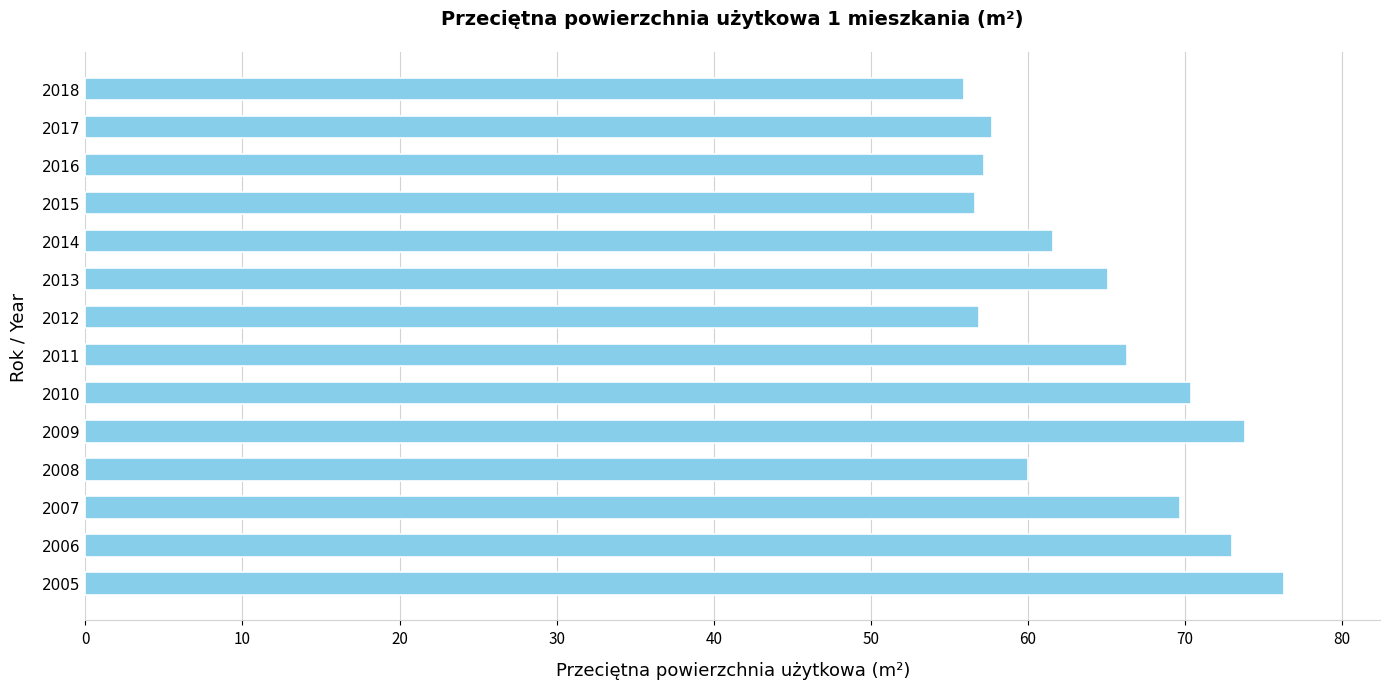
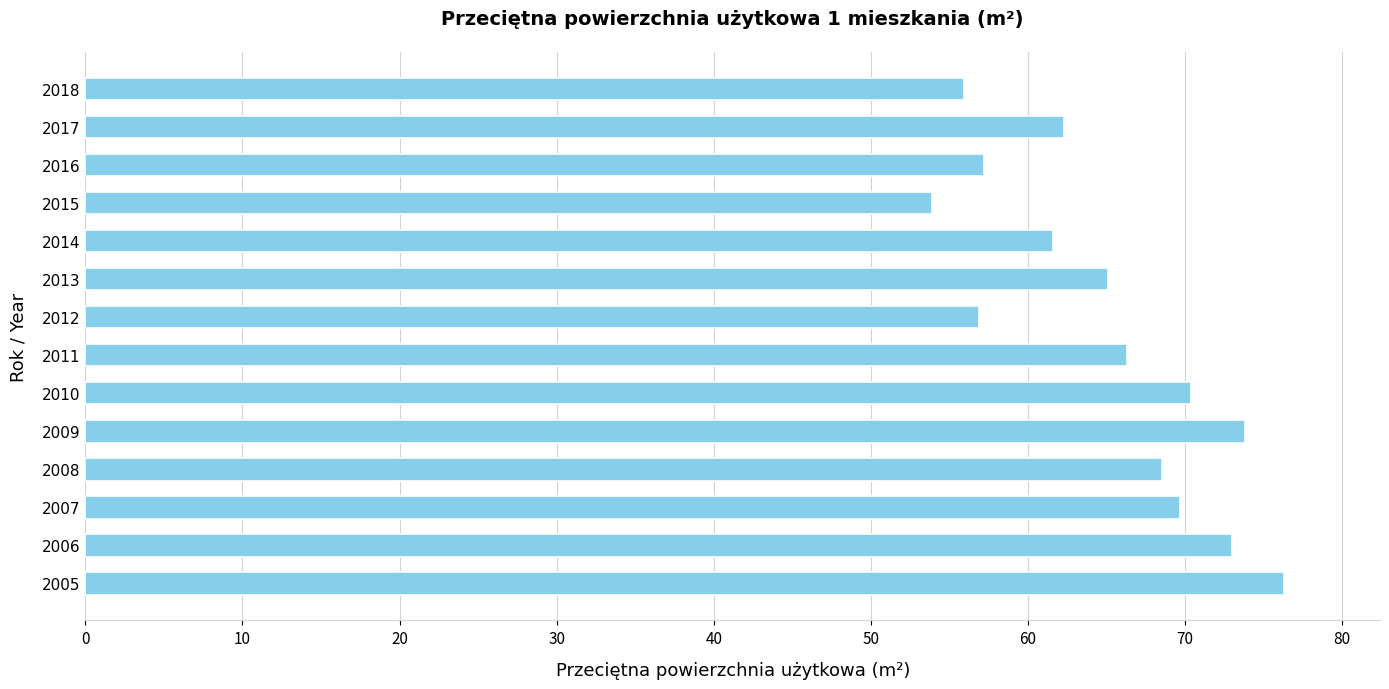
2017: 57.7 -> 62.3
2015: 56.6 -> 53.9
2008: 60.0 -> 68.5
